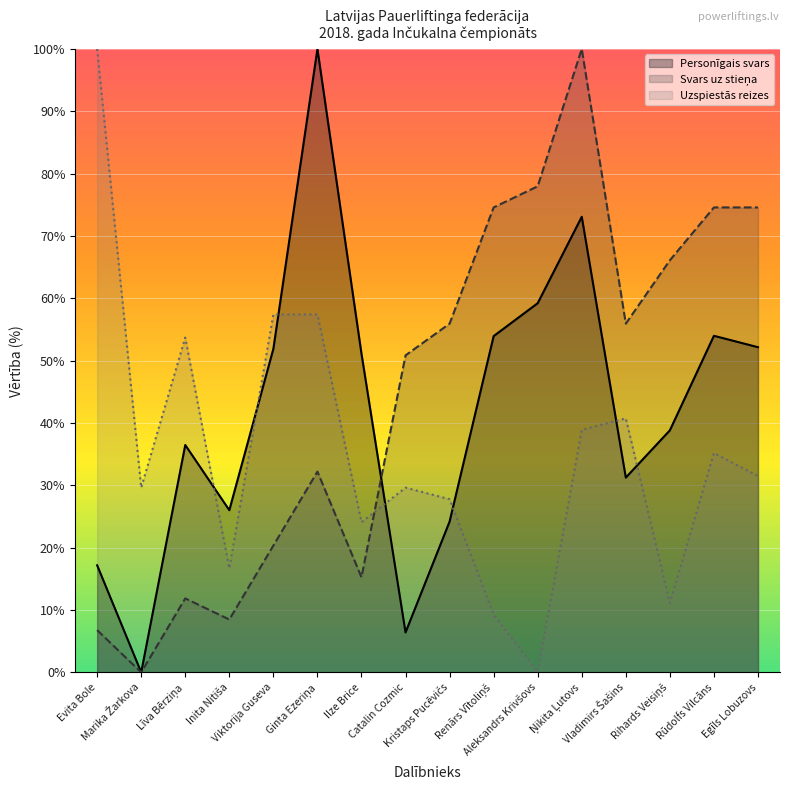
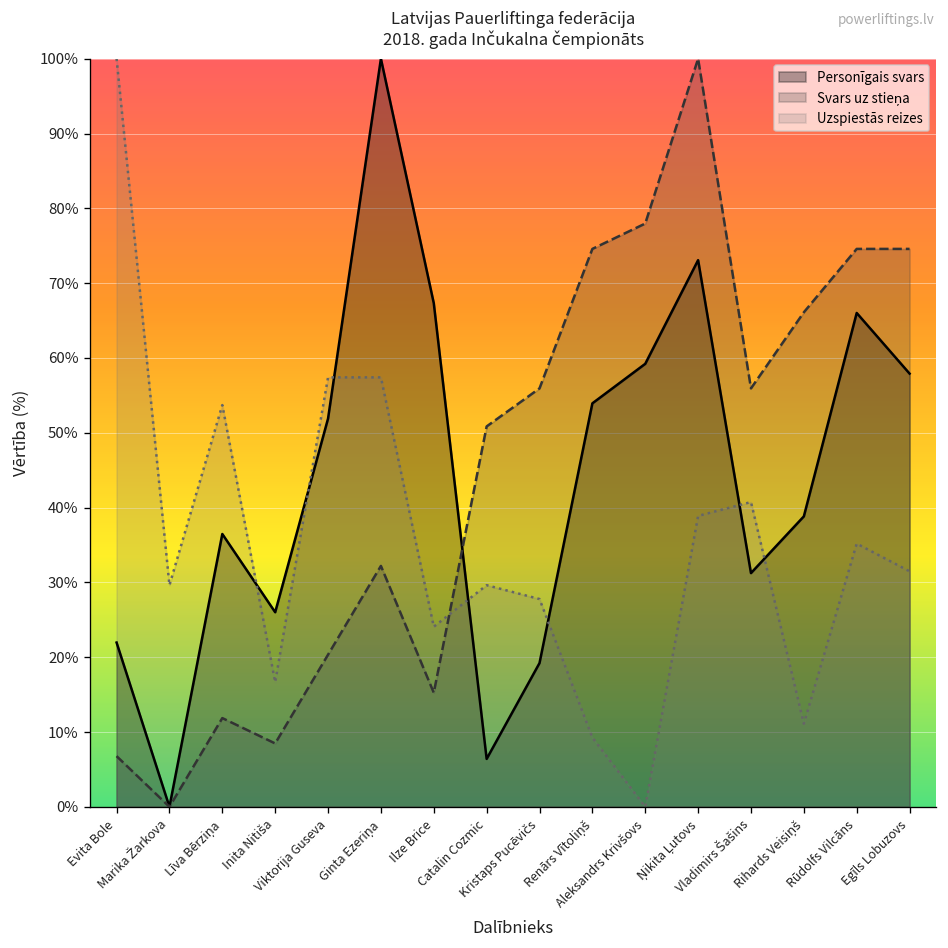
Personīgais svars, Evita Bole: 17% -> 22%
Personīgais svars, Ilze Brice: 51% -> 67%
Personīgais svars, Kristaps Pucēvičs: 24% -> 19%
Personīgais svars, Rūdolfs Vilcāns: 54% -> 66%
Personīgais svars, Egīls Lobuzovs: 52% -> 58%
